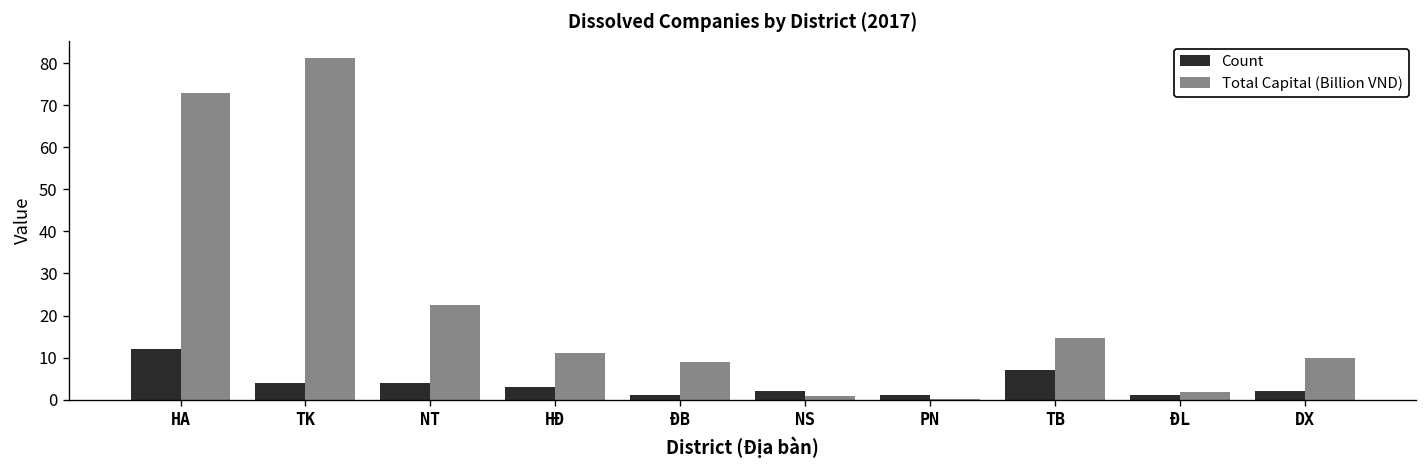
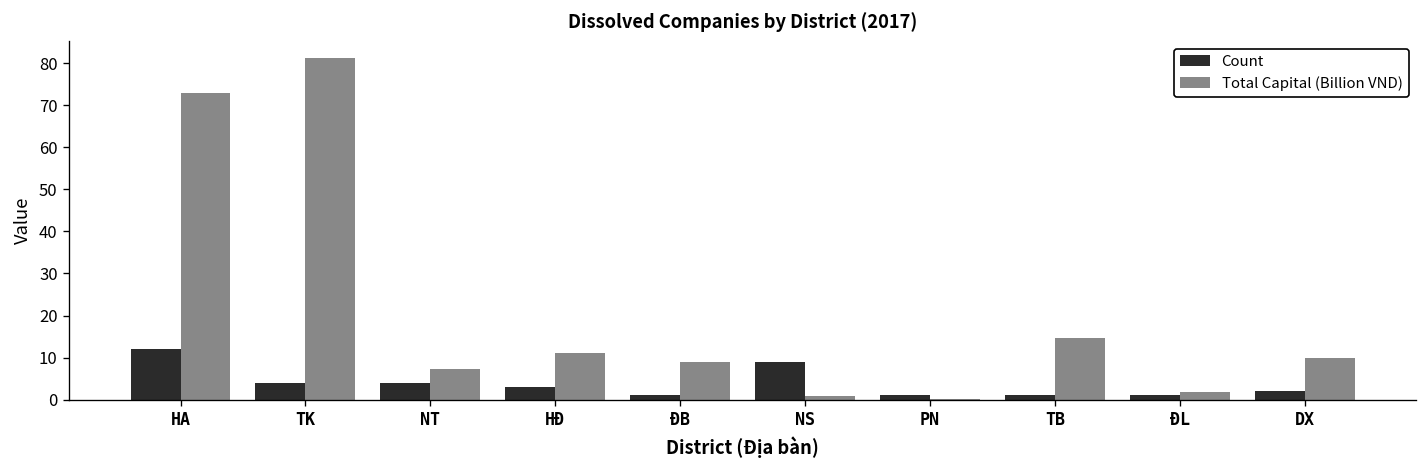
Total Capital (Billion VND), NT: 23 -> 7
Count, NS: 2 -> 9
Count, TB: 7 -> 1
